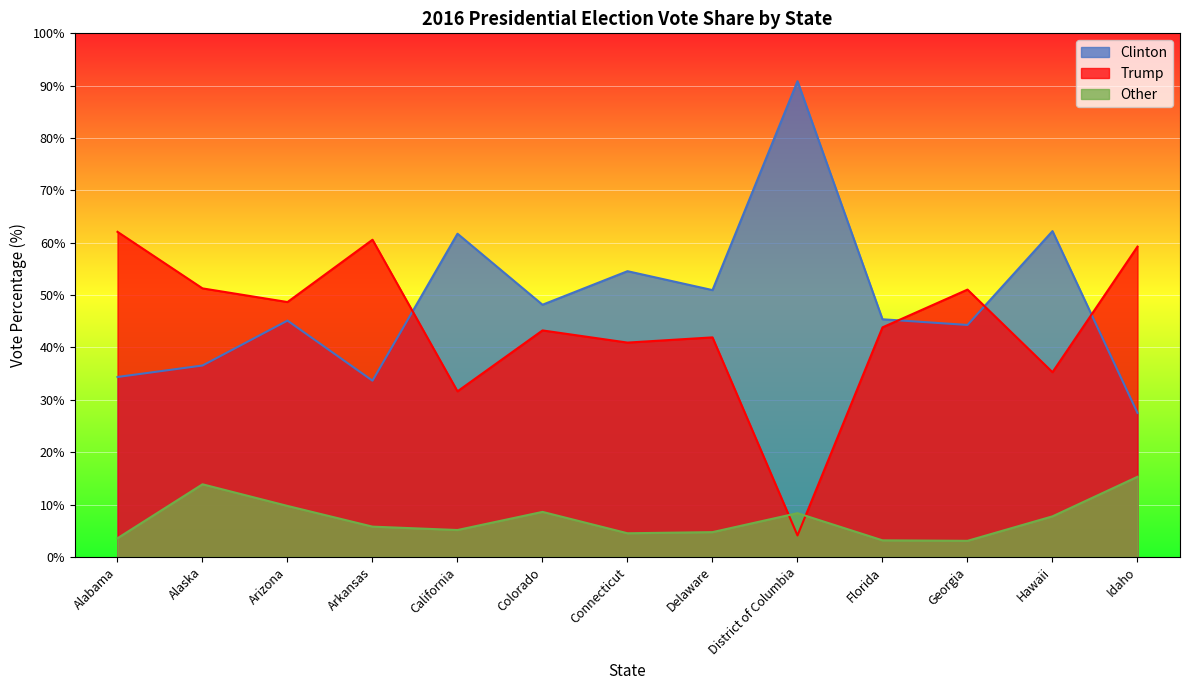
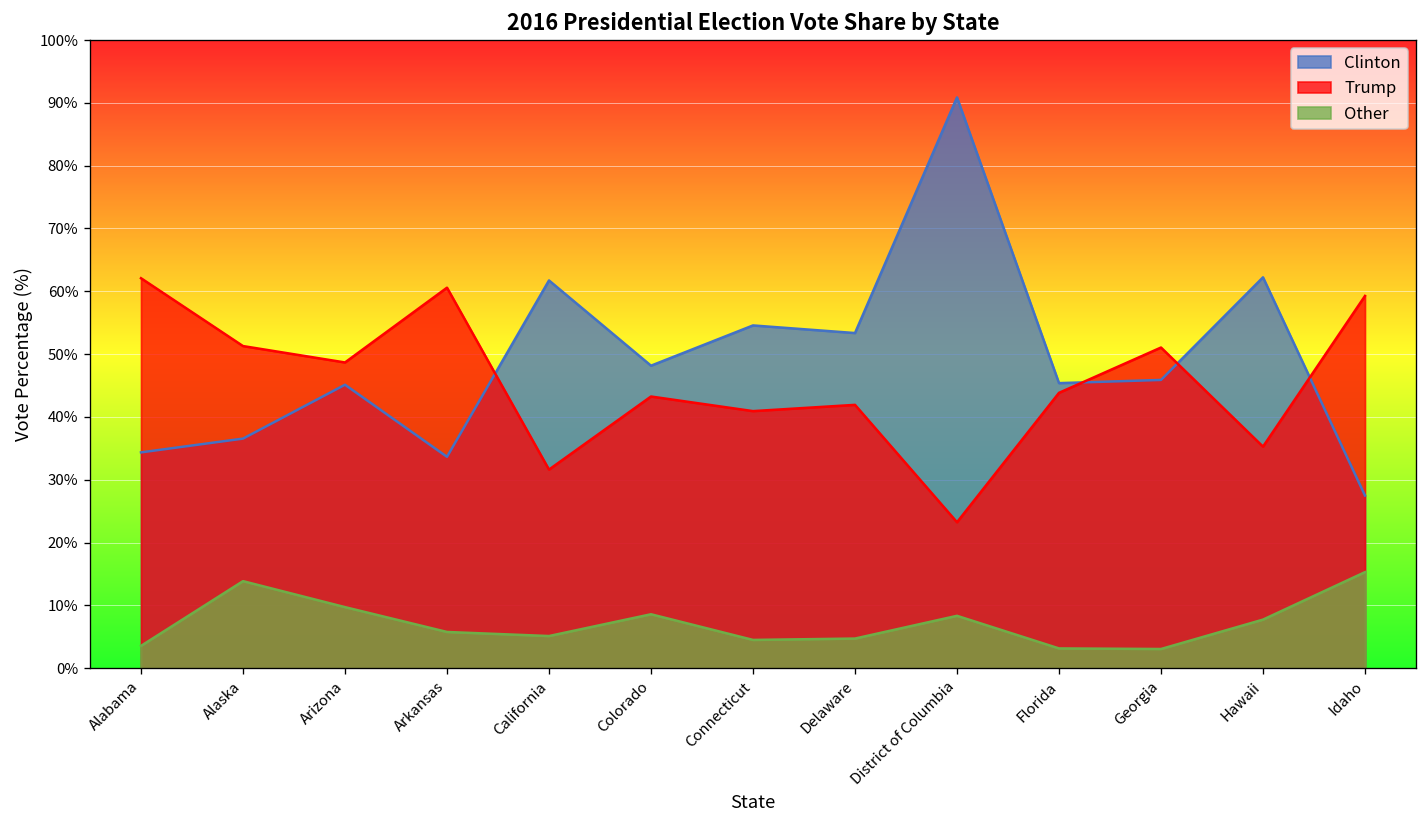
Clinton, Delaware: 51% -> 53%
Trump, District of Columbia: 4% -> 23%
Clinton, Georgia: 44% -> 46%
